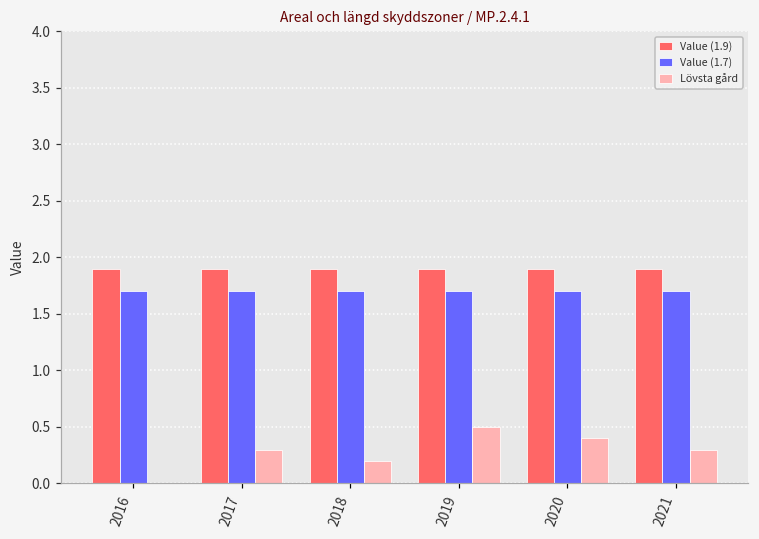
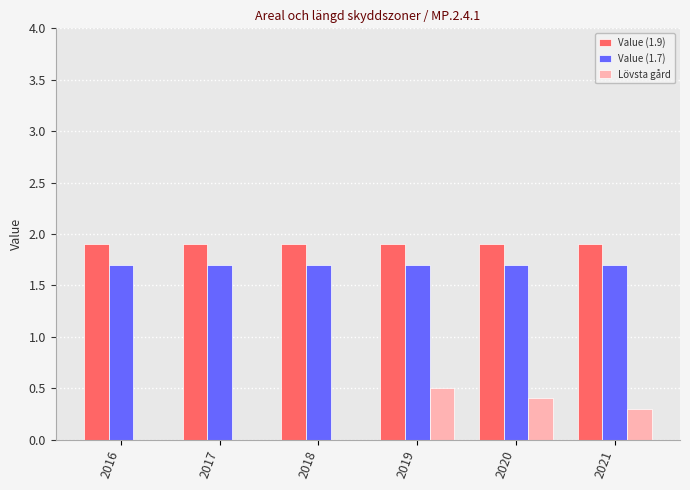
Lövsta gård, 2017: 0.3 -> 0.0
Lövsta gård, 2018: 0.2 -> 0.0
